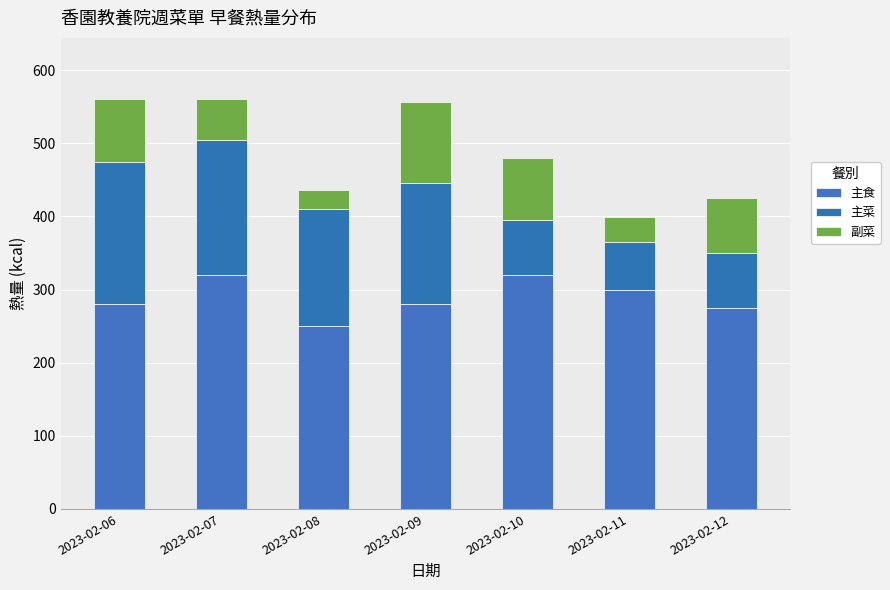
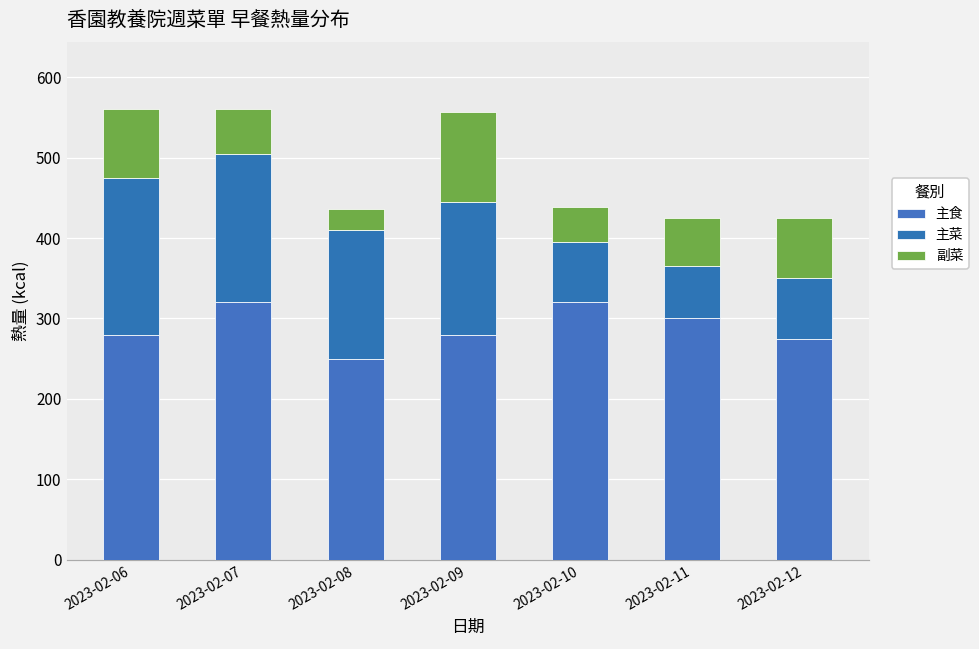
副菜, 2023-02-10: 90 -> 40
副菜, 2023-02-11: 30 -> 60
